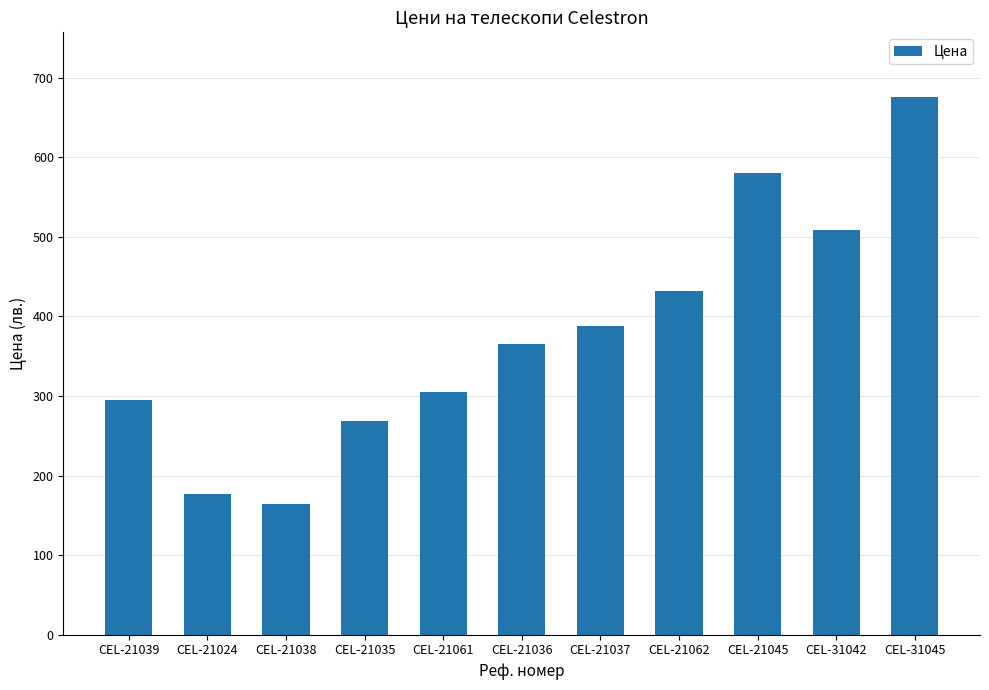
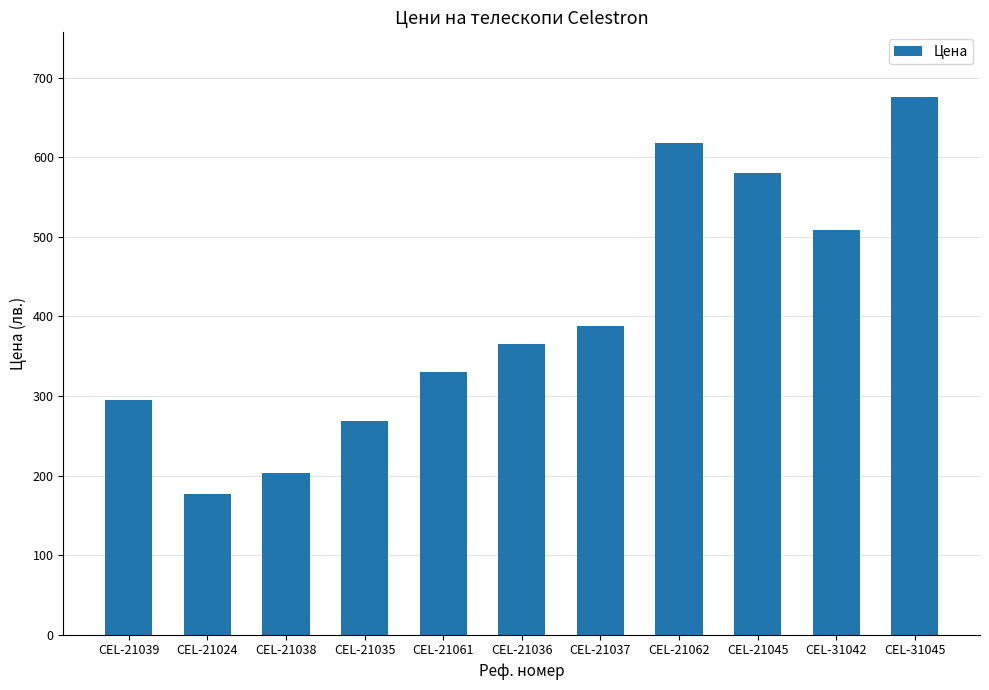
CEL-21038: 160 -> 200
CEL-21061: 310 -> 330
CEL-21062: 430 -> 620
